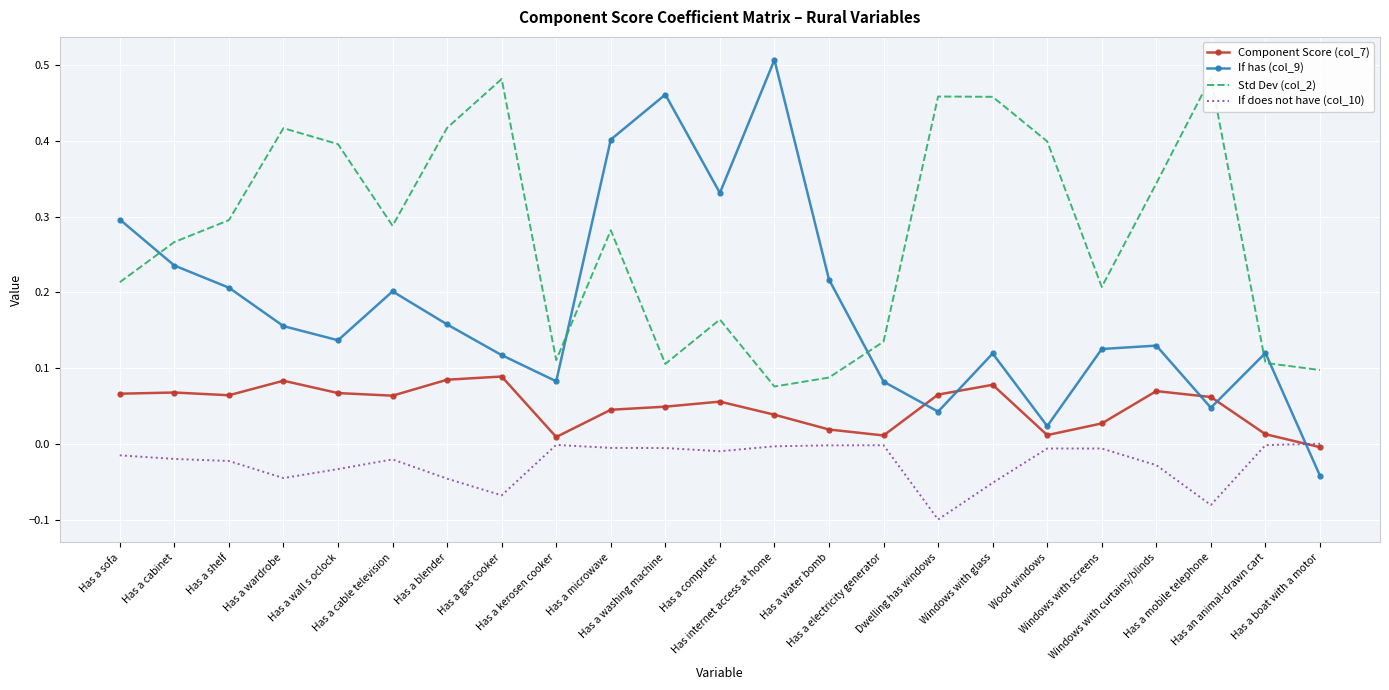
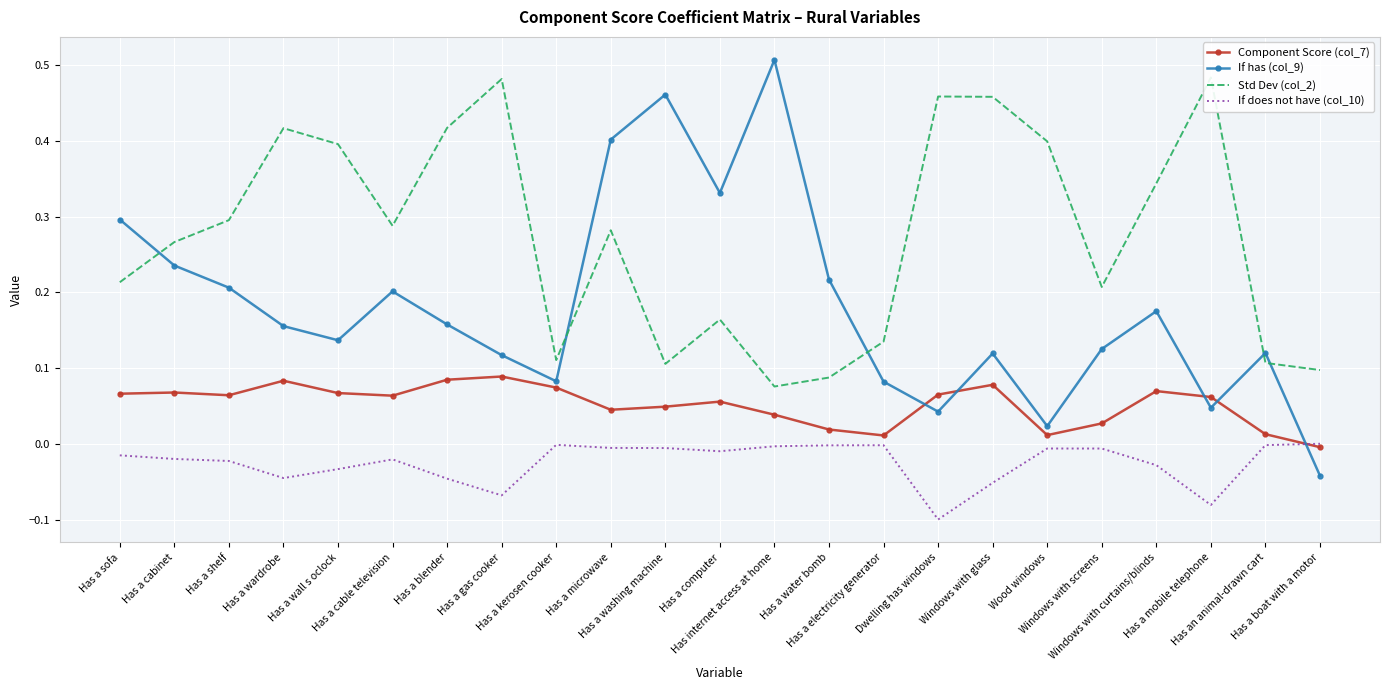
Component Score (col_7), Has a kerosen cooker: 0.01 -> 0.07
If has (col_9), Windows with curtains/blinds: 0.13 -> 0.18
